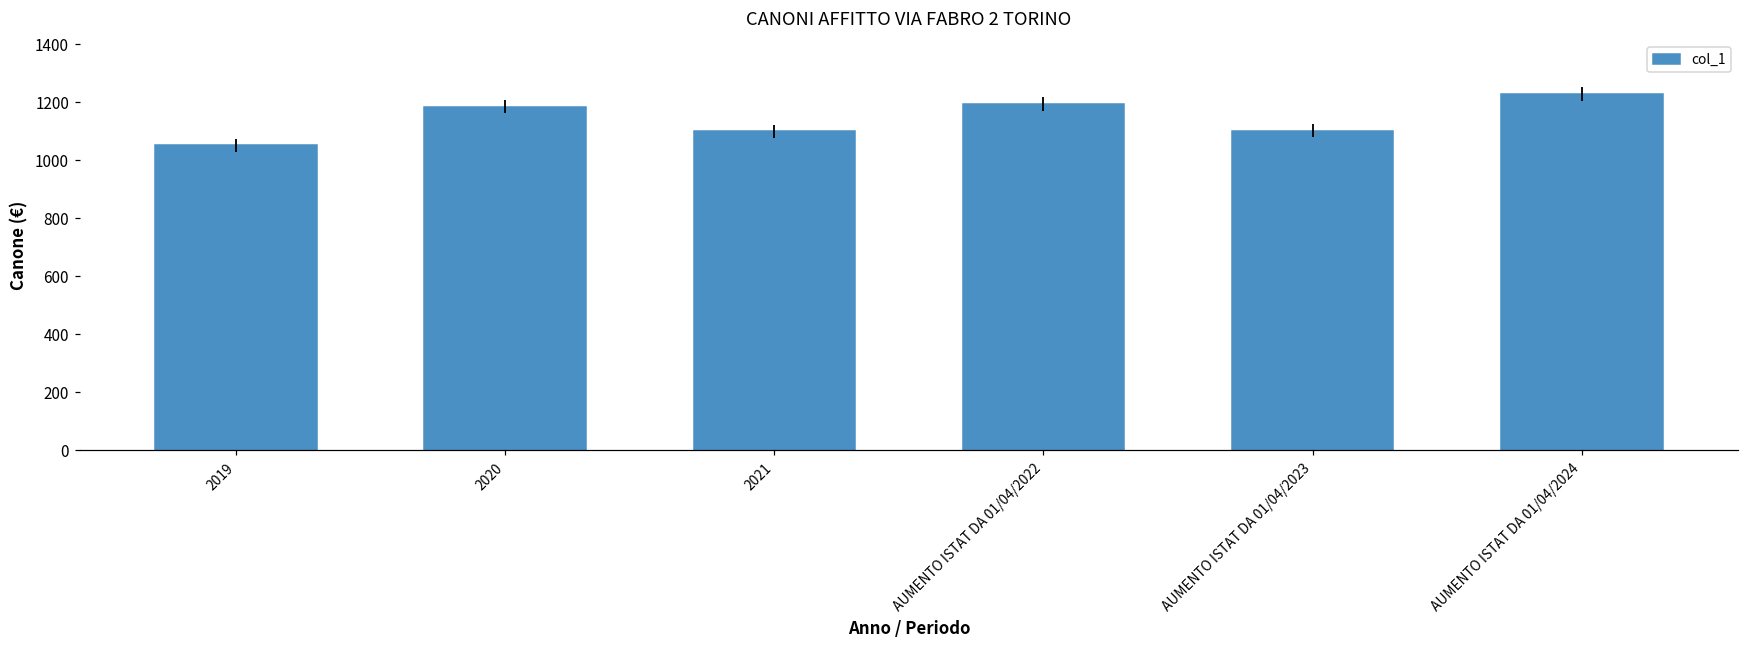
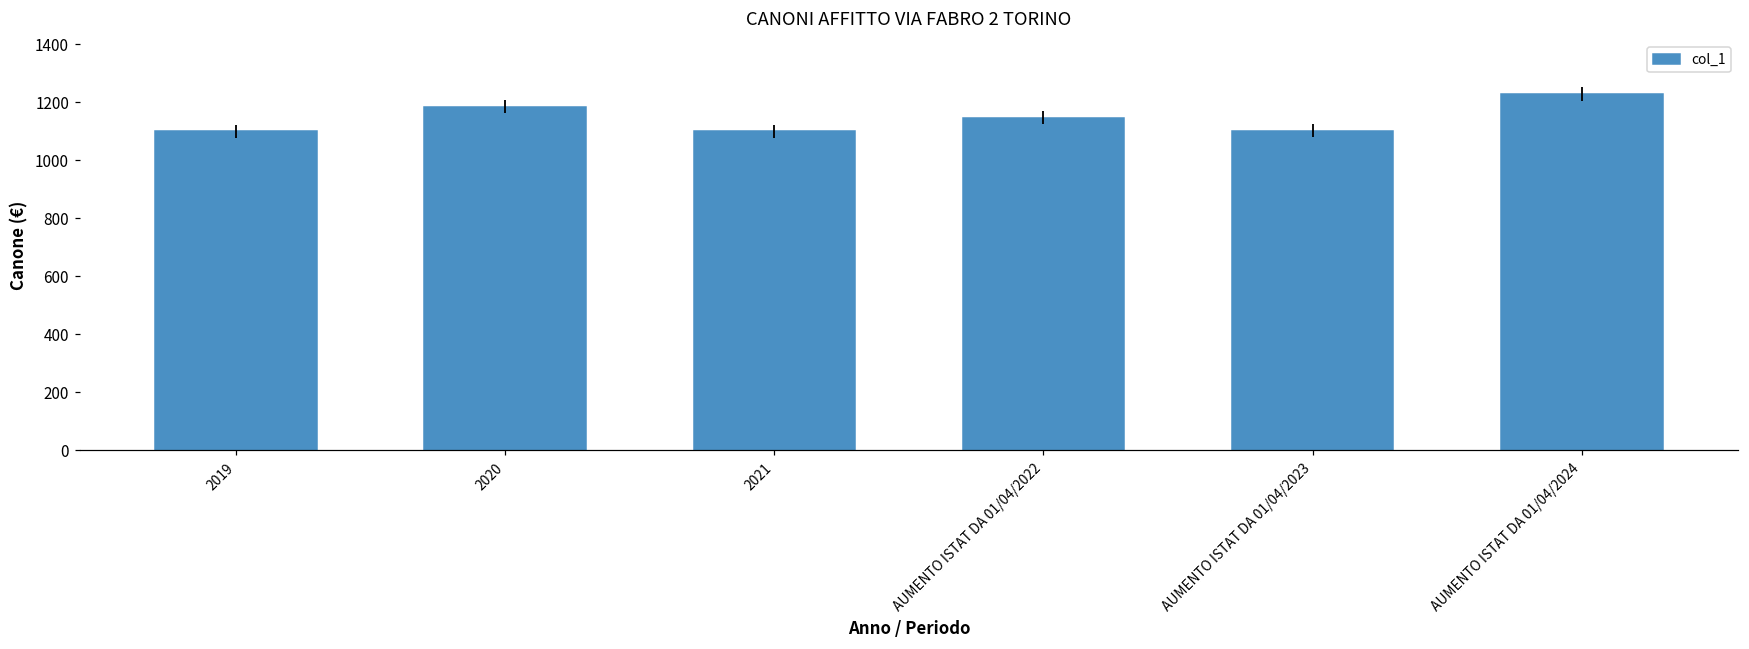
2019: 1050 -> 1100
AUMENTO ISTAT DA 01/04/2022: 1190 -> 1150
